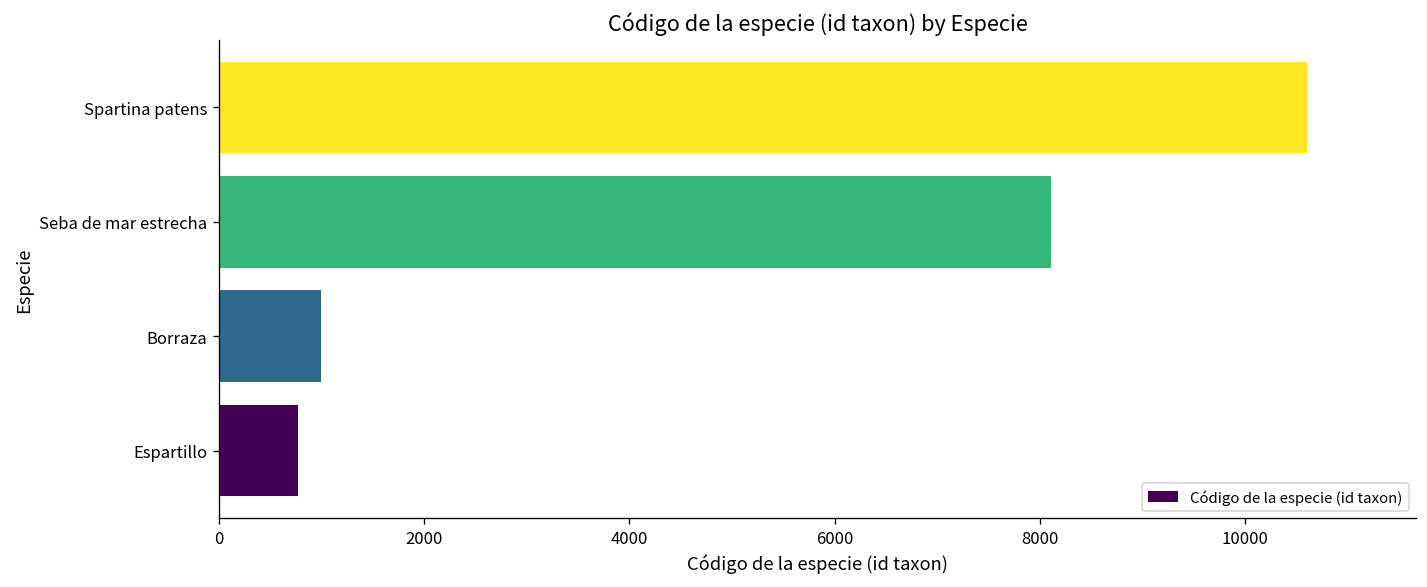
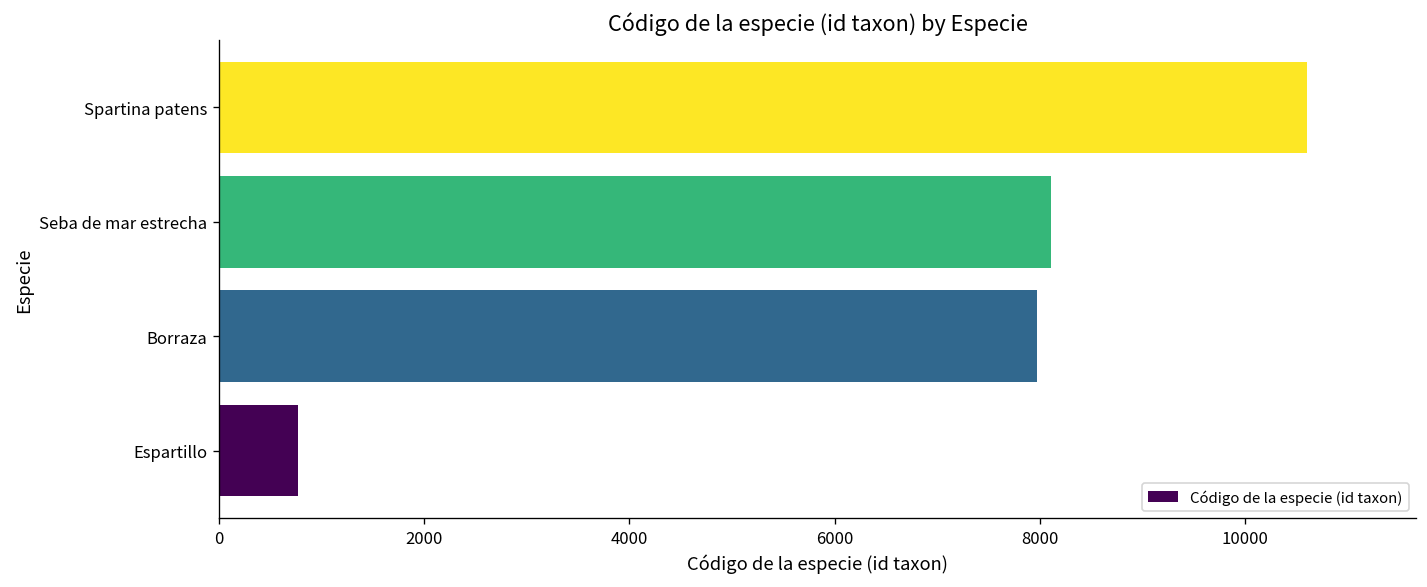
Borraza: 1000 -> 8000
